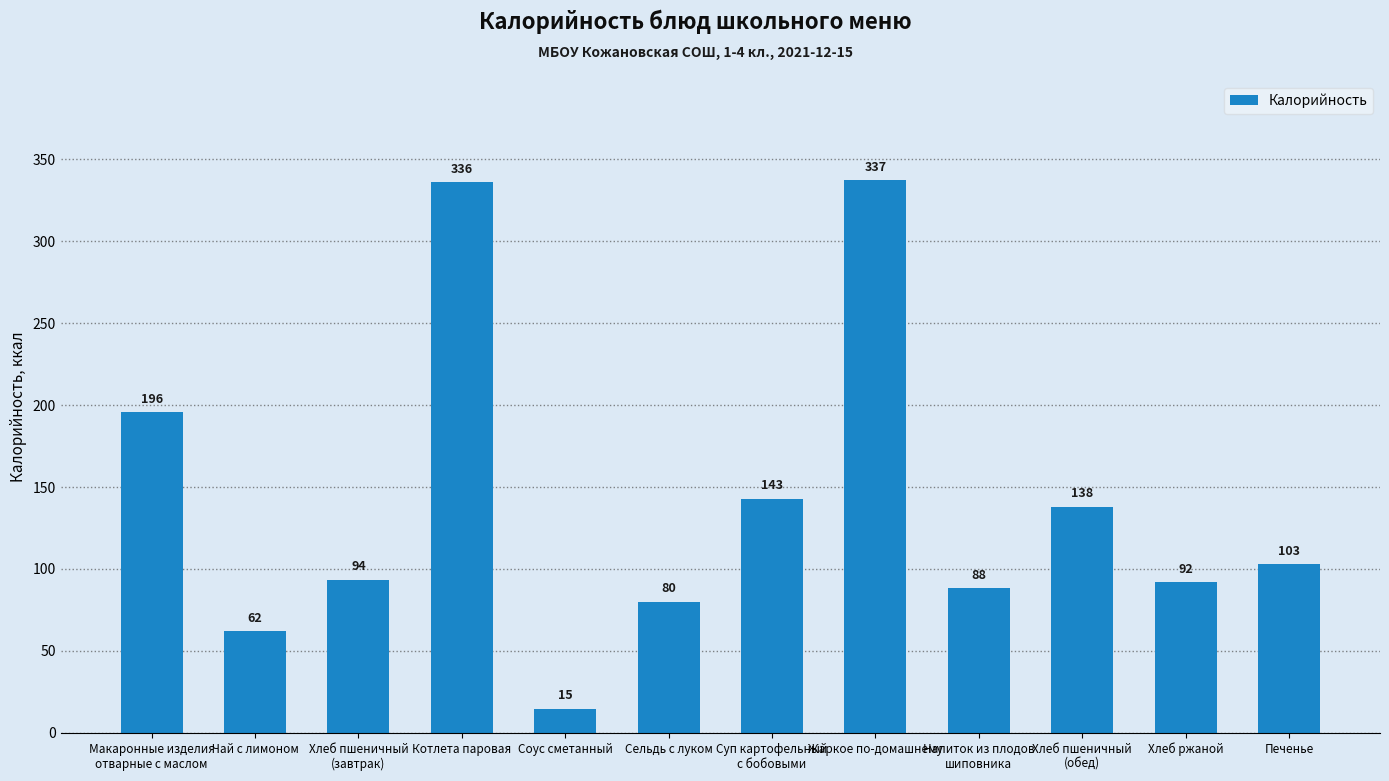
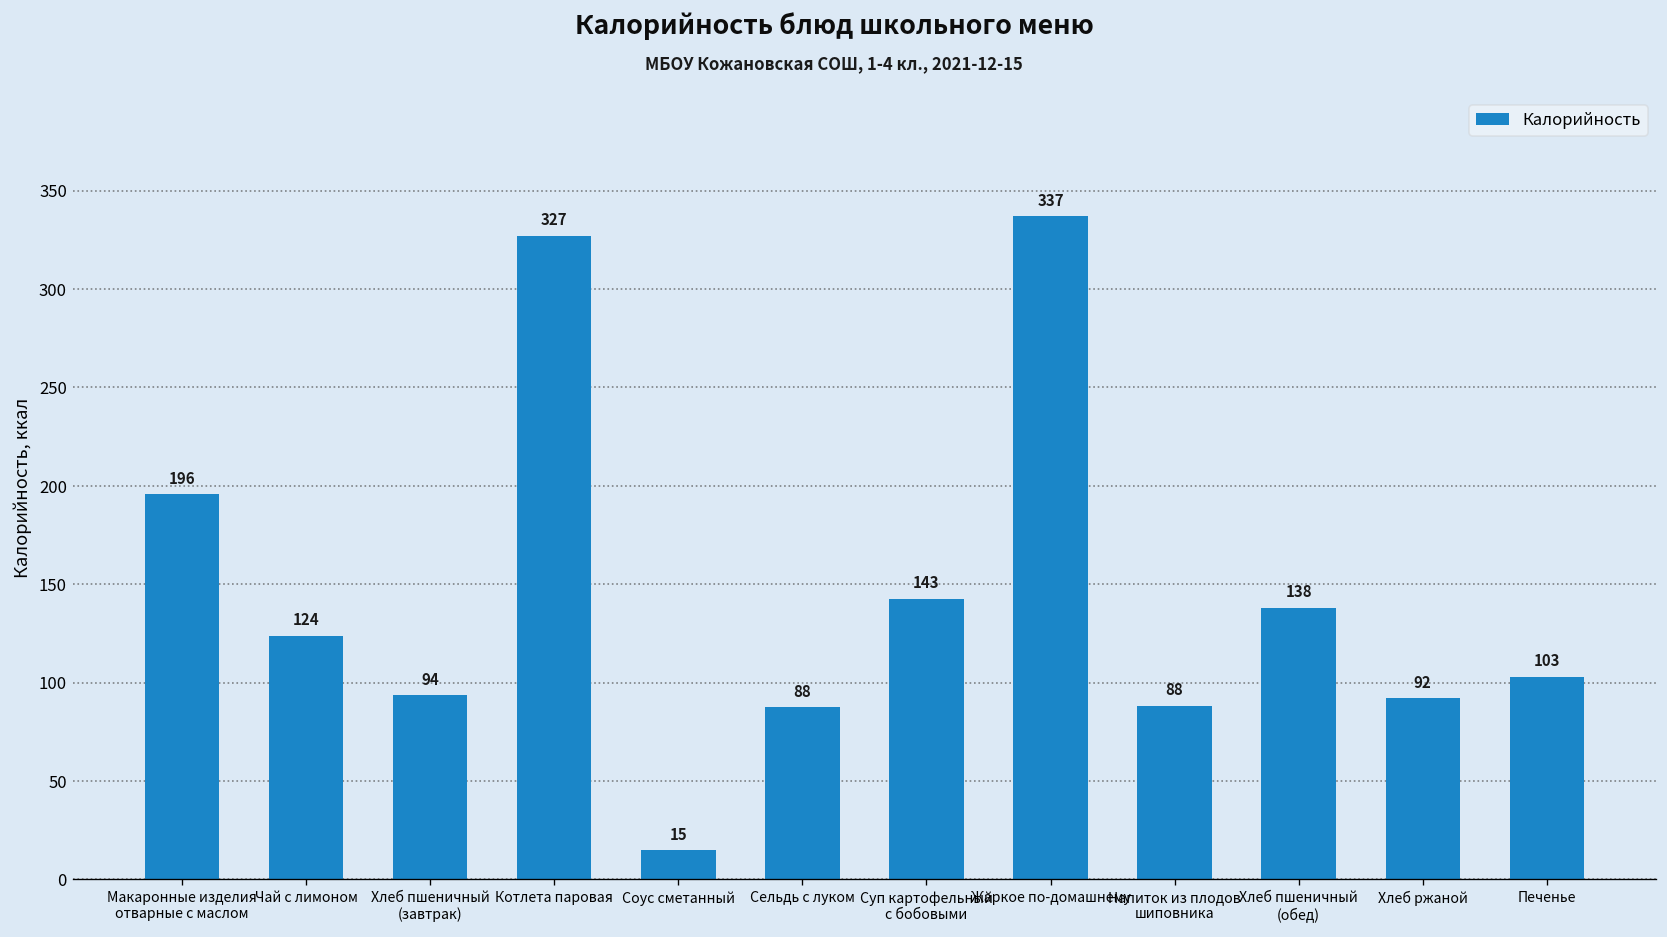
Чай с лимоном: 62 -> 124
Котлета паровая: 336 -> 327
Сельдь с луком: 80 -> 88
